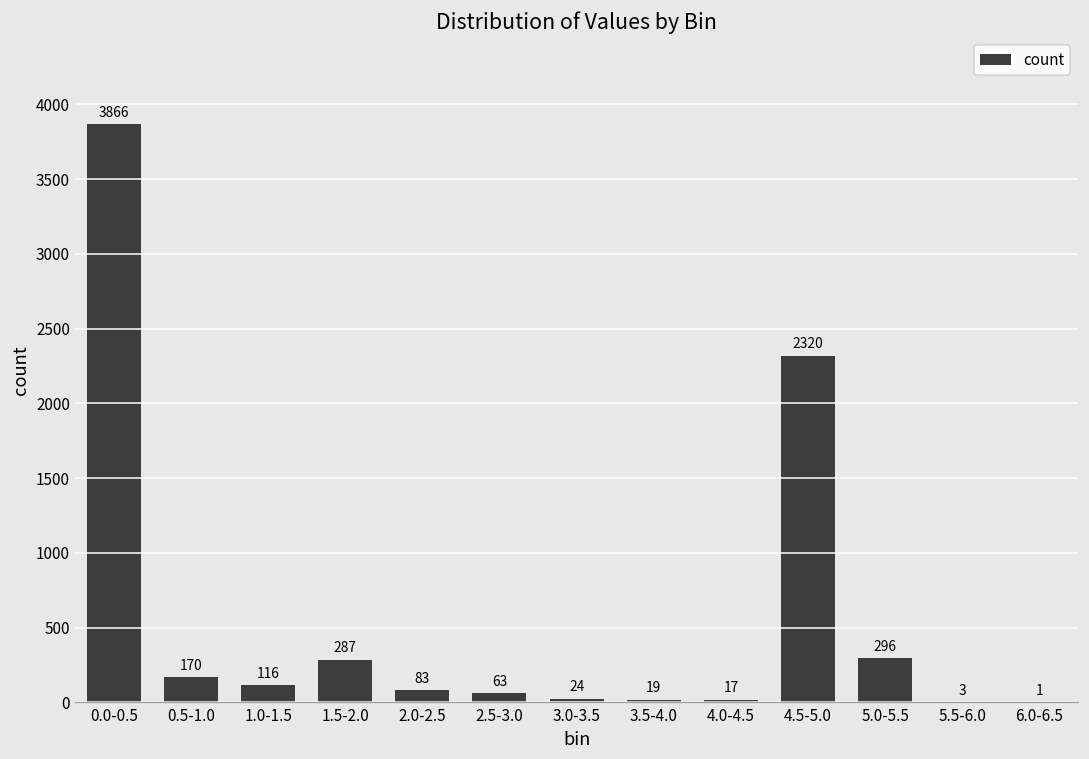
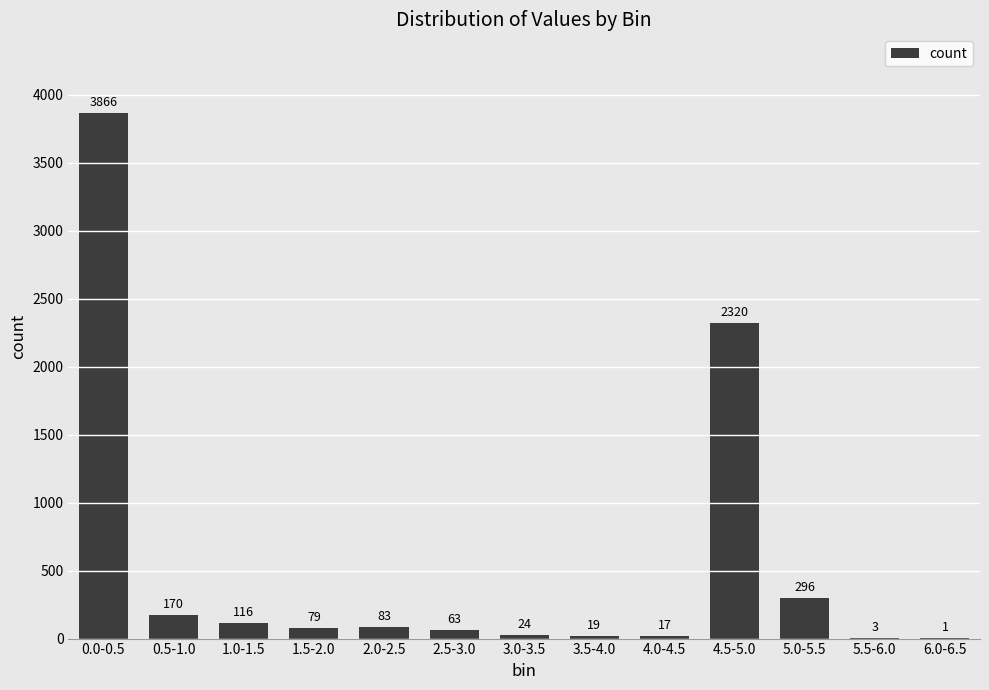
1.5-2.0: 287 -> 79
